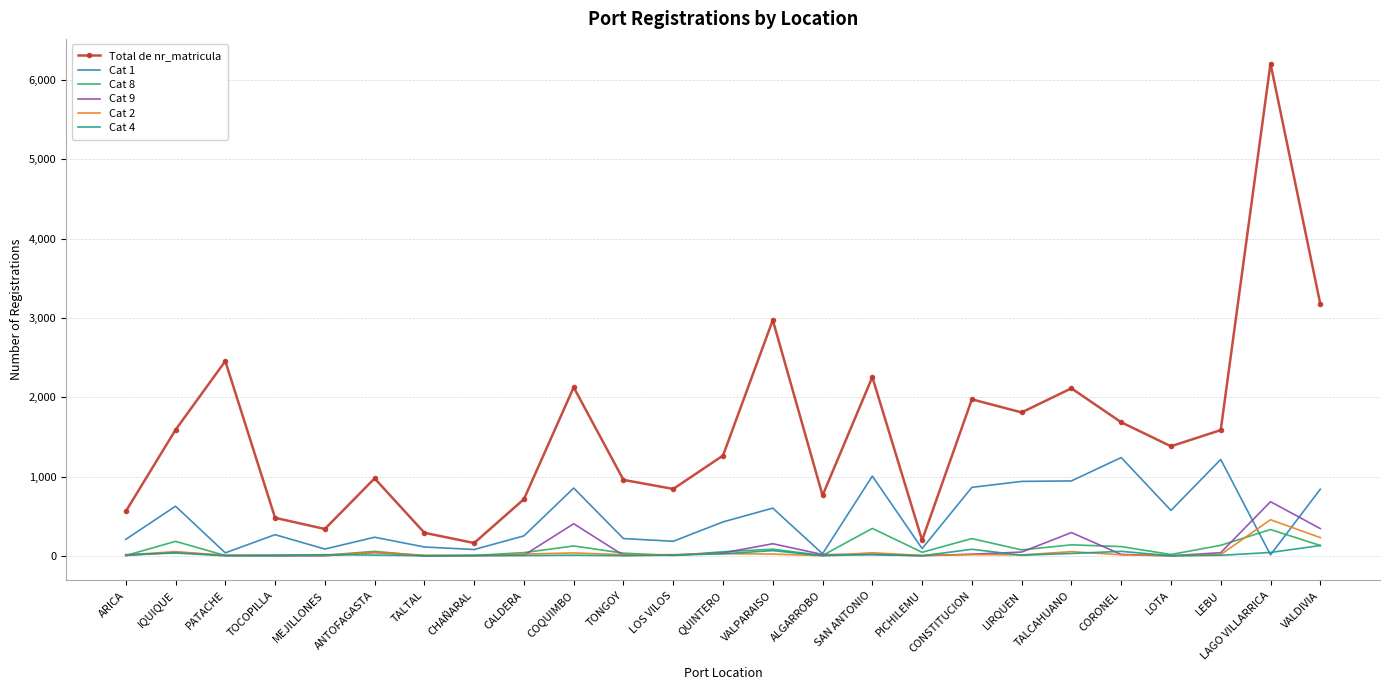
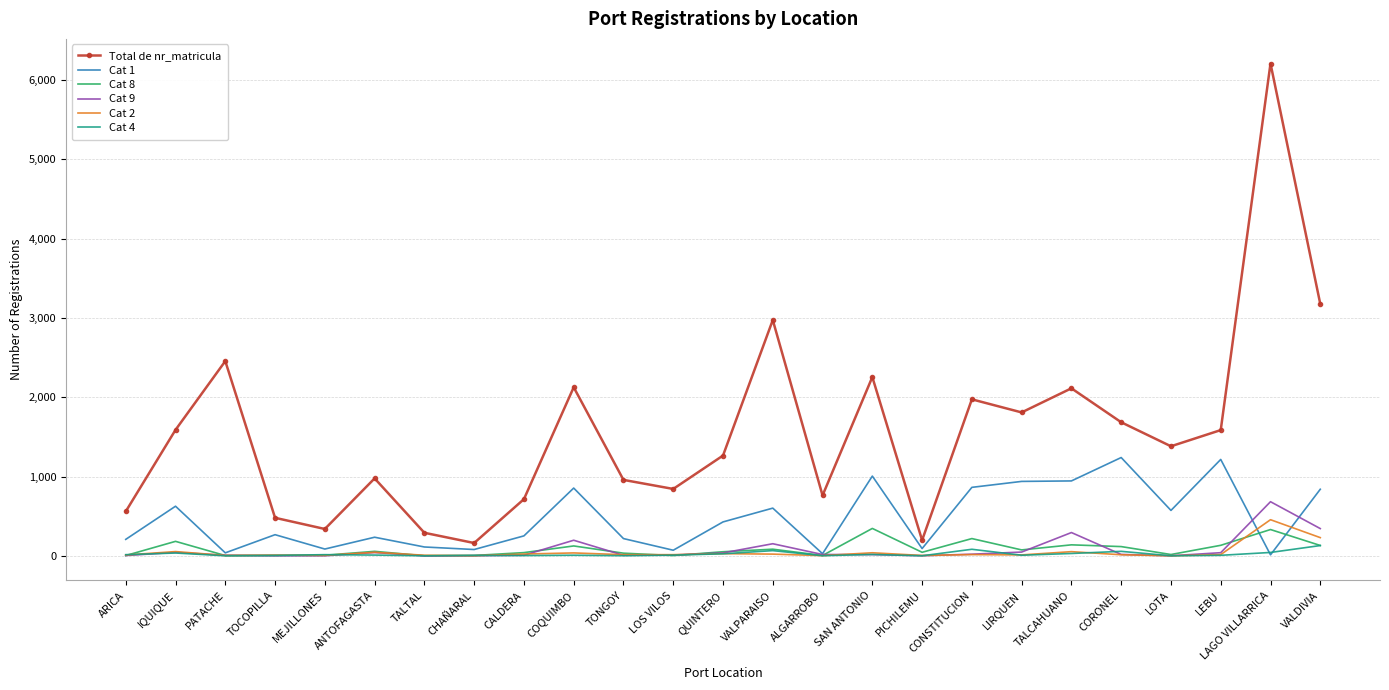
Cat 9, COQUIMBO: 400 -> 200
Cat 1, LOS VILOS: 200 -> 100
